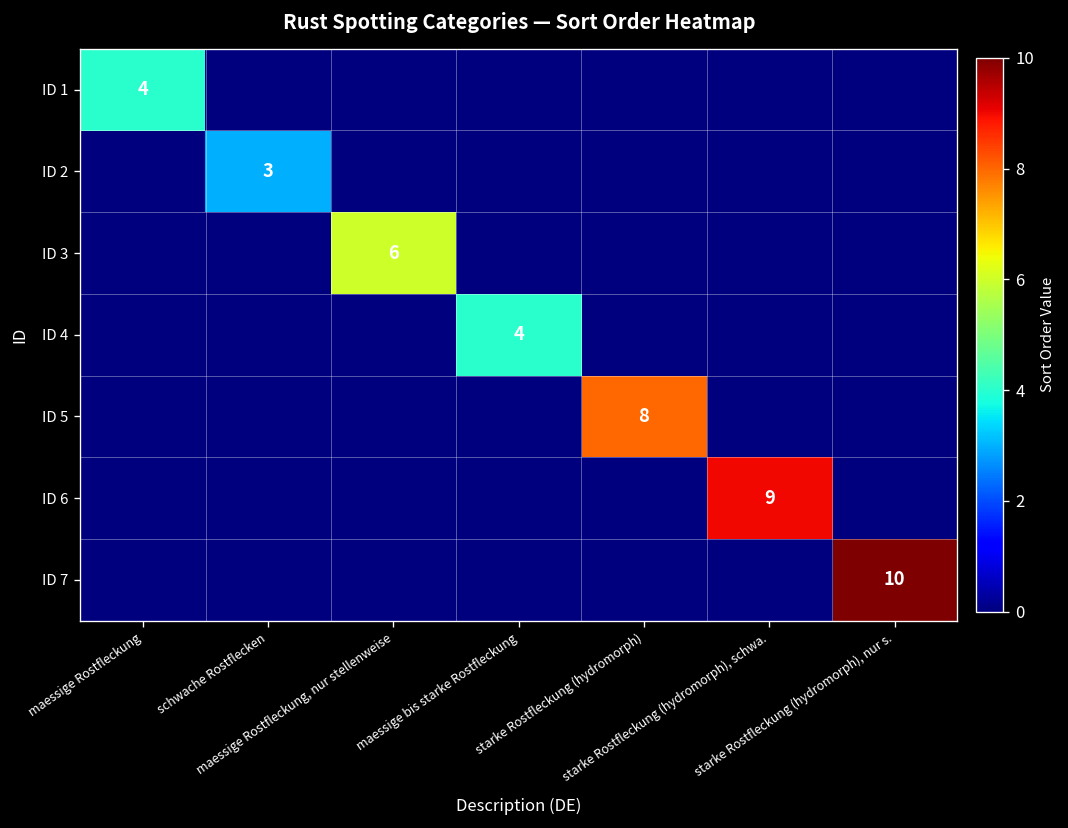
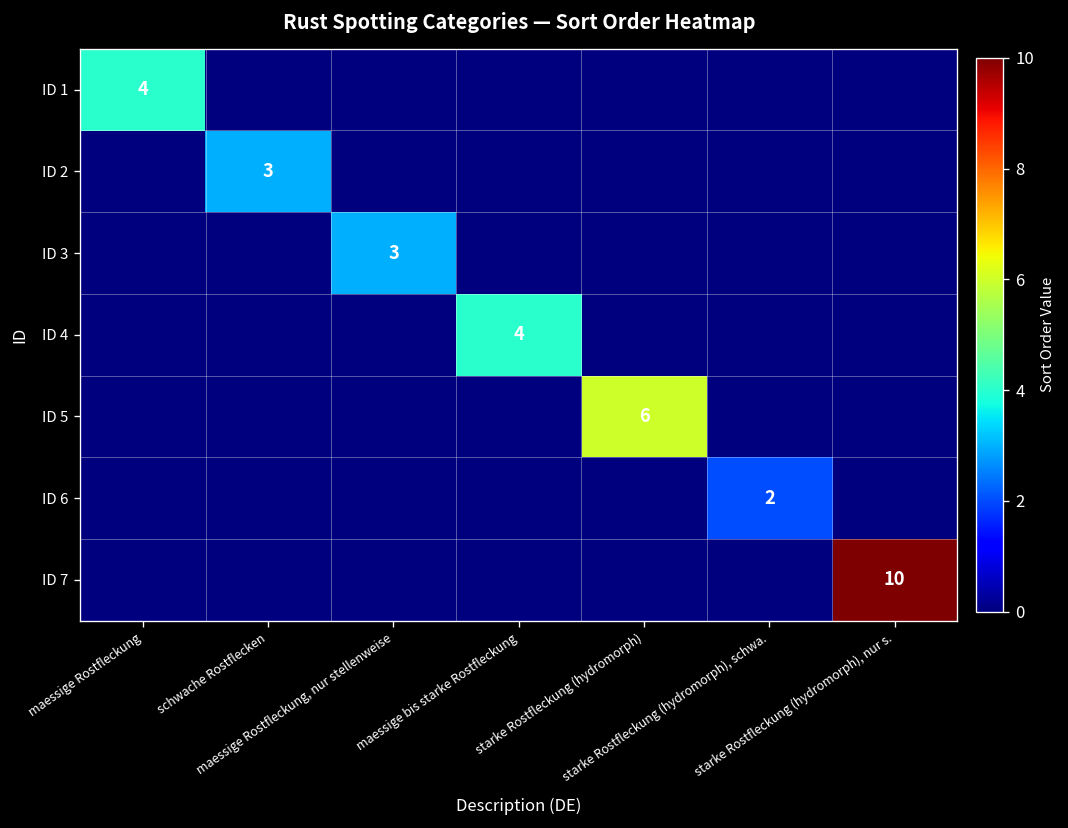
ID 3, maessige Rostfleckung, nur stellenweise: 6 -> 3
ID 5, starke Rostfleckung (hydromorph): 8 -> 6
ID 6, starke Rostfleckung (hydromorph), schwa.: 9 -> 2
